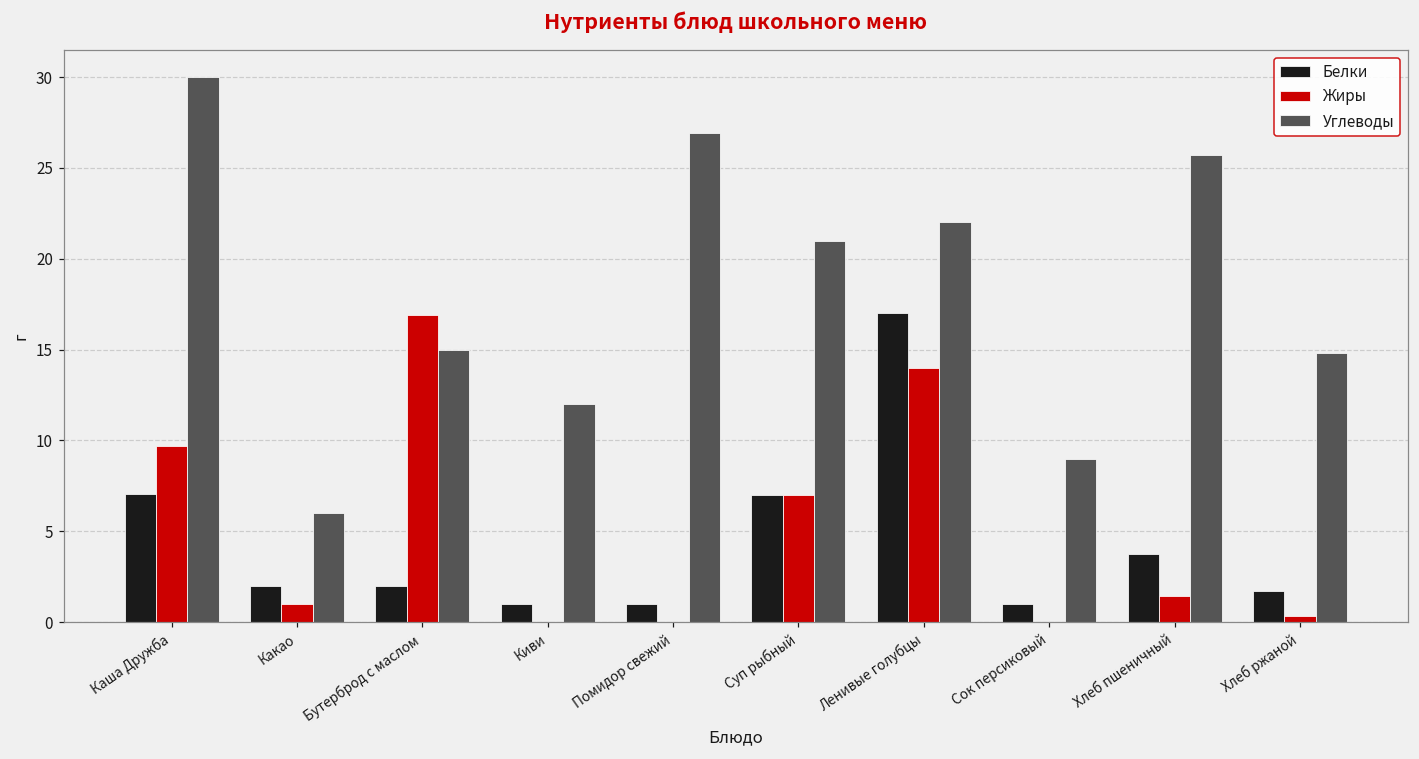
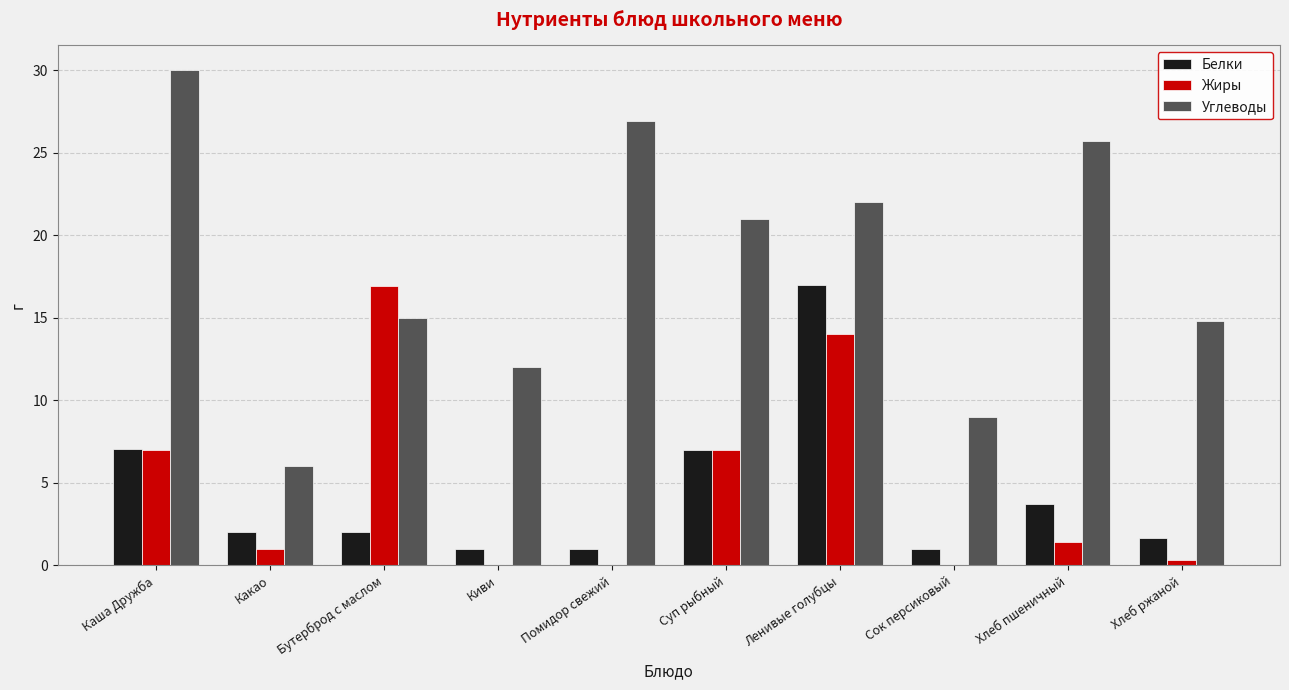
Жиры, Каша Дружба: 9.7 -> 7.0
